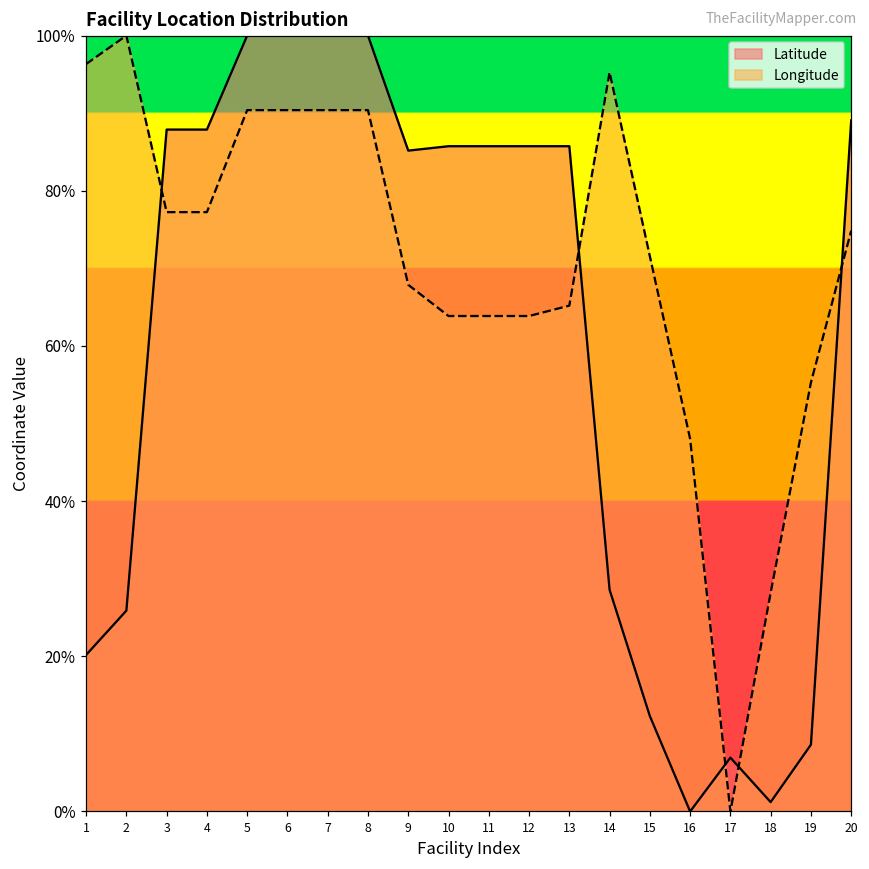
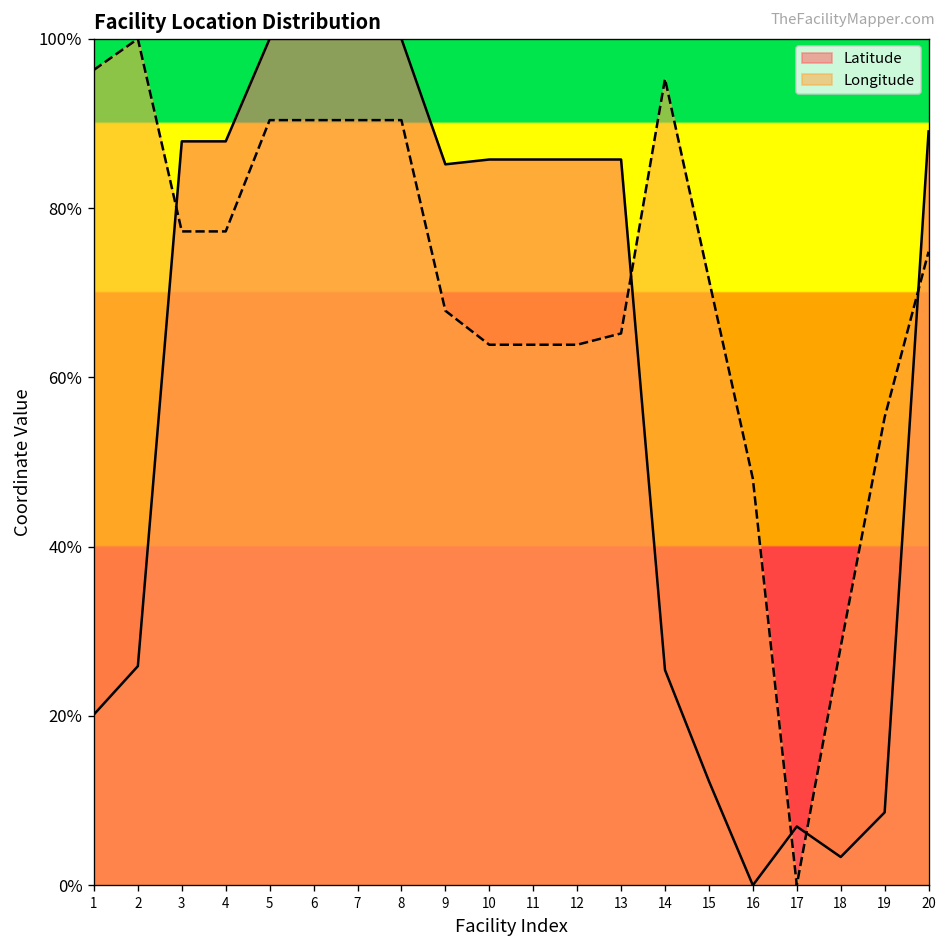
Latitude, 14: 29% -> 25%
Latitude, 18: 1% -> 3%
